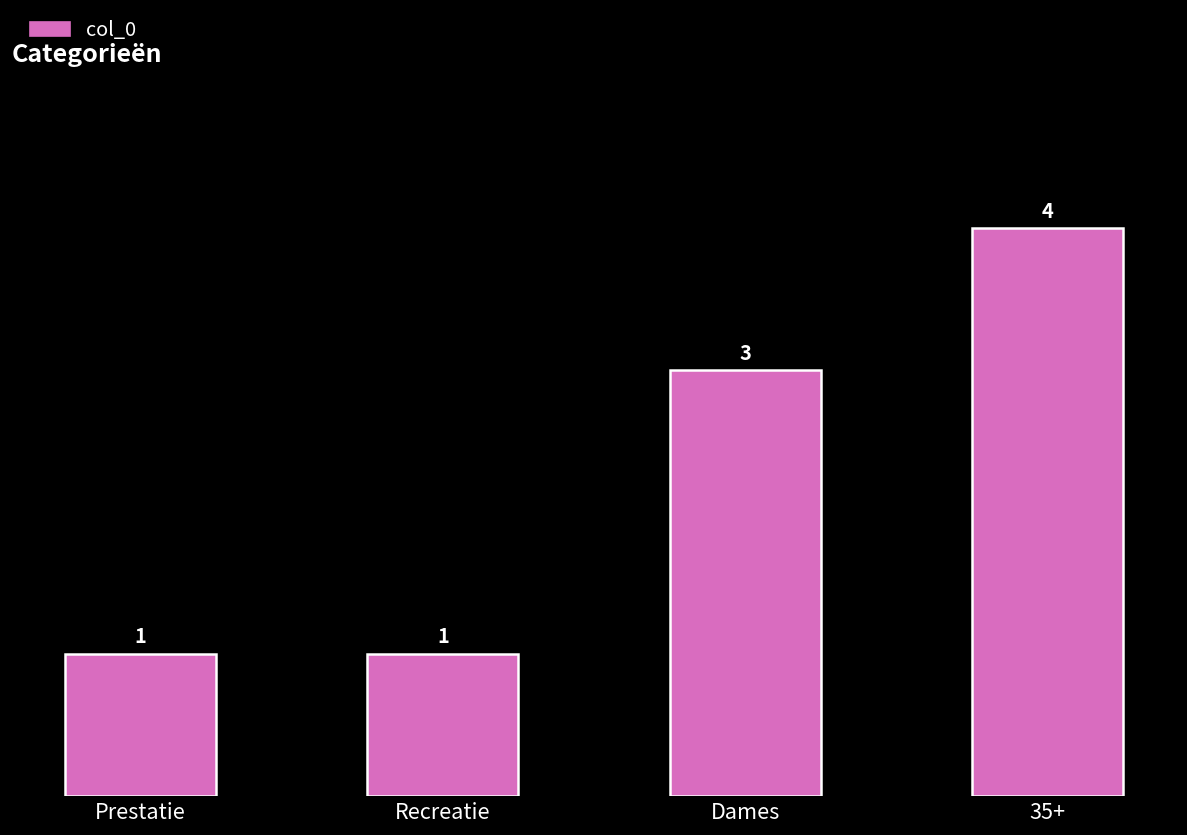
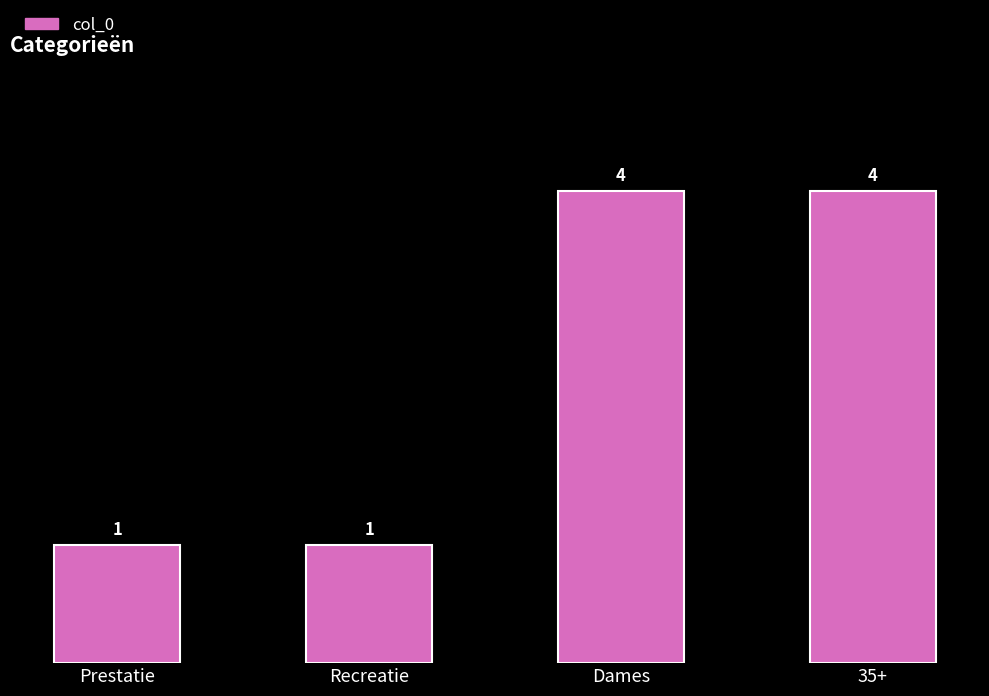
Dames: 3 -> 4
